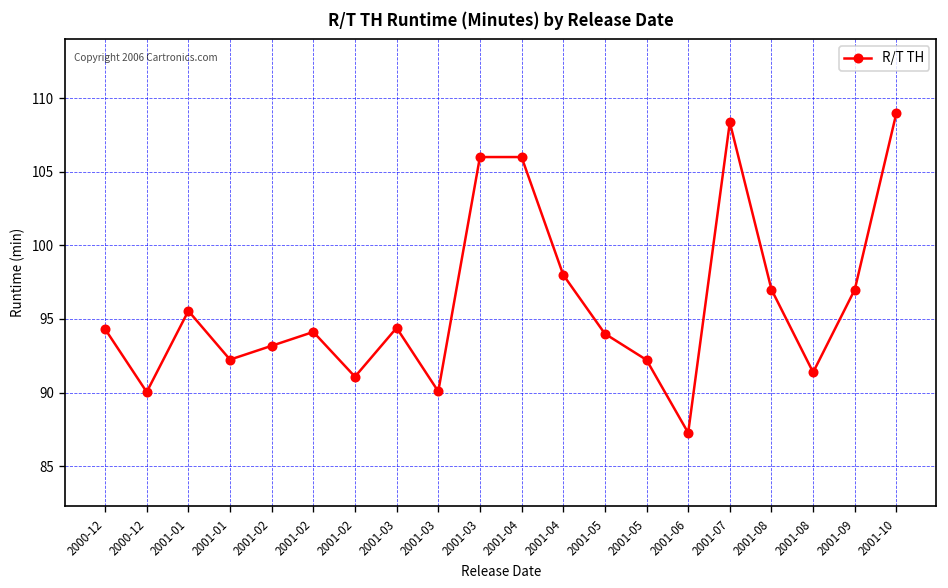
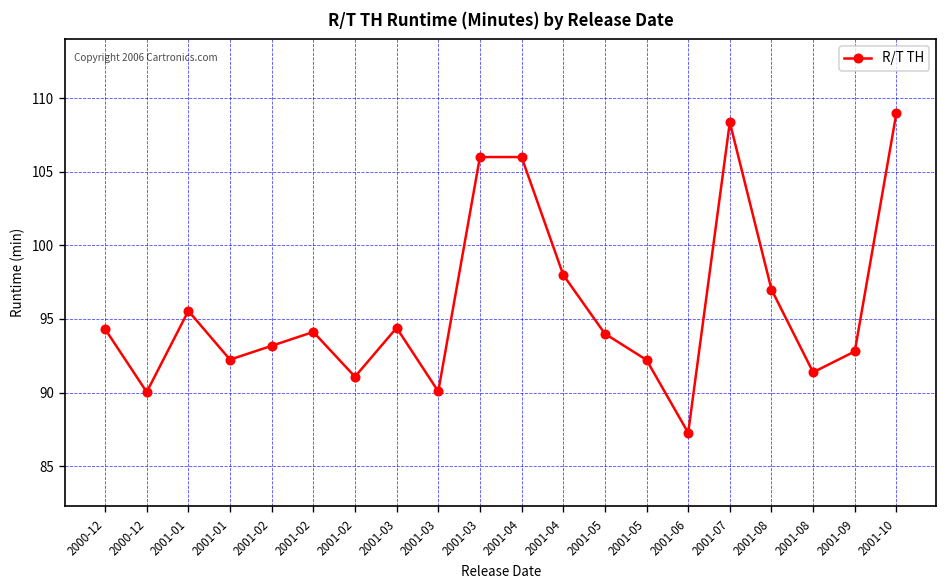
2001-09: 97.0 -> 92.8
